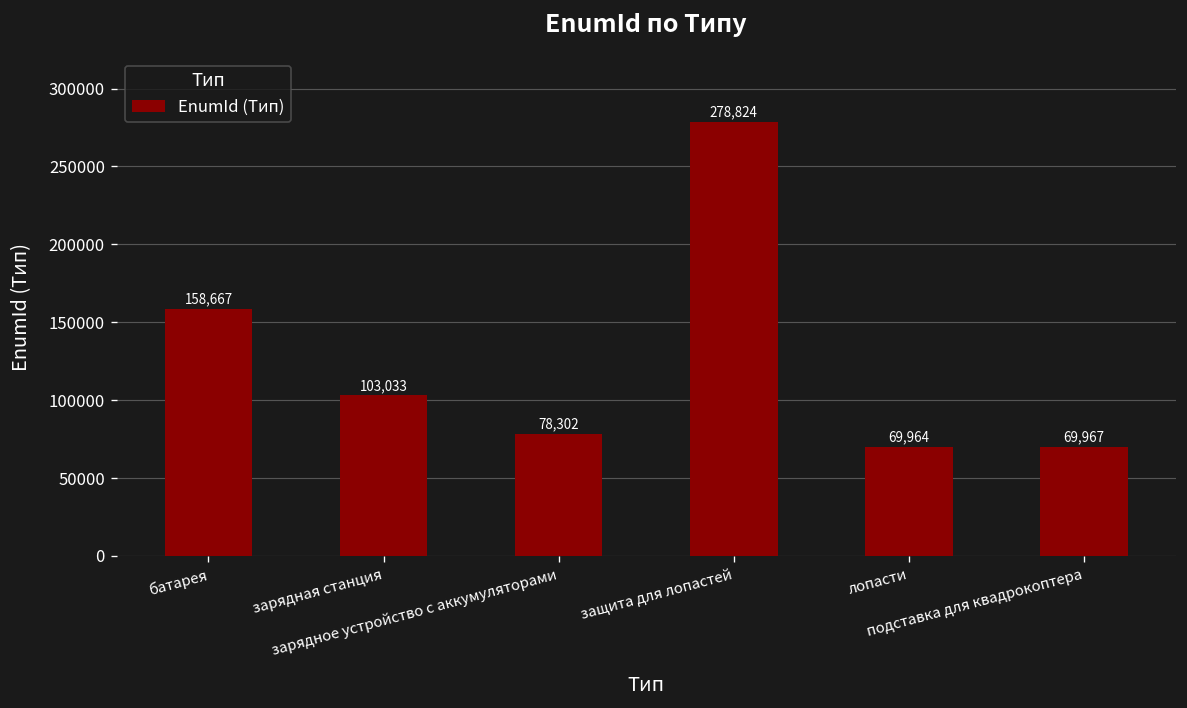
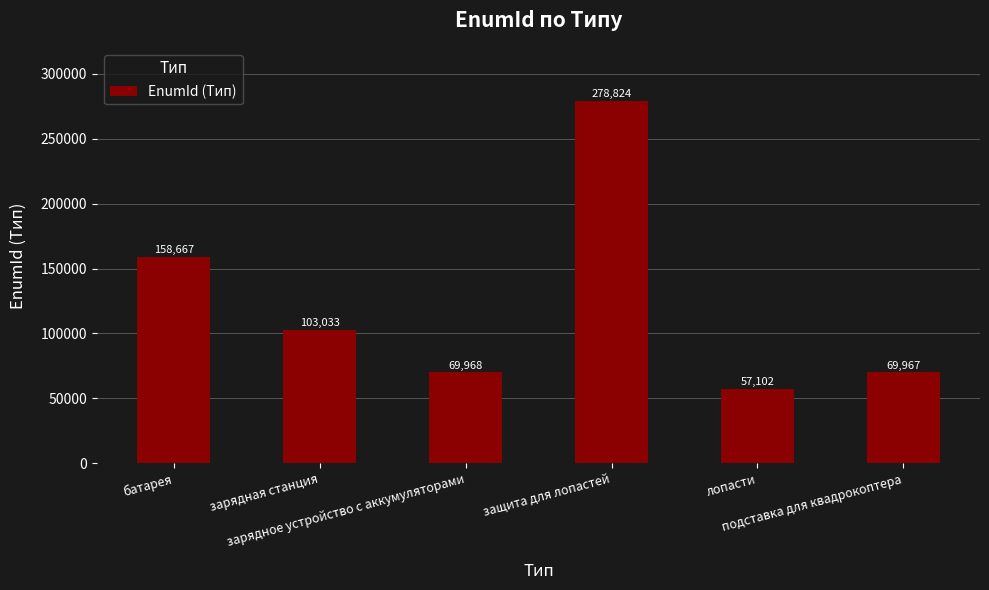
зарядное устройство с аккумуляторами: 78,302 -> 69,968
лопасти: 69,964 -> 57,102
